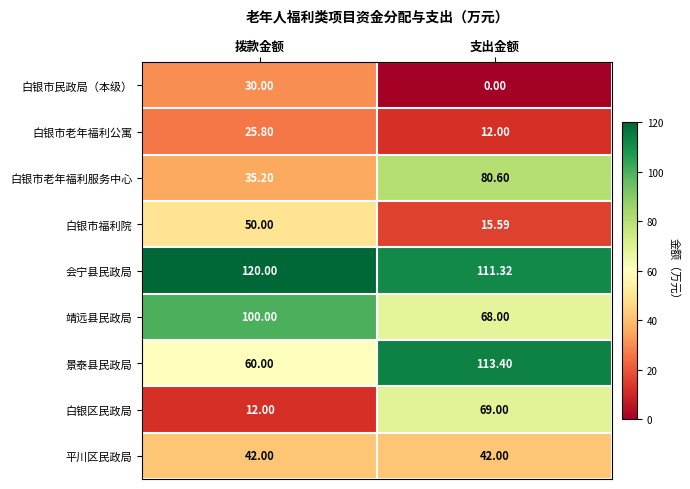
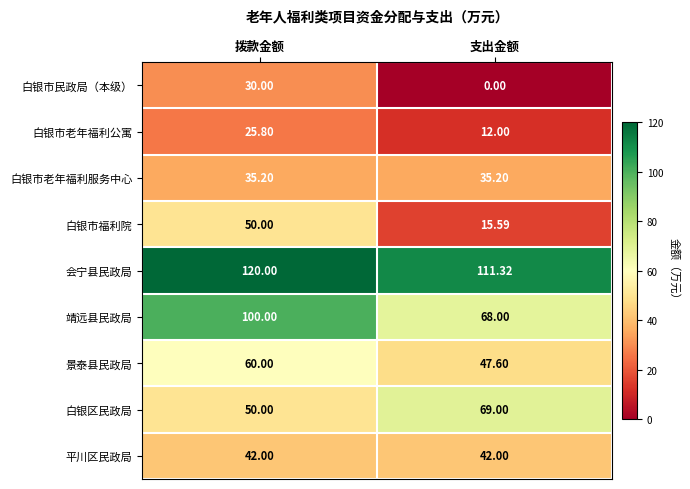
白银市老年福利服务中心, 支出金额: 80.60 -> 35.20
景泰县民政局, 支出金额: 113.40 -> 47.60
白银区民政局, 拨款金额: 12.00 -> 50.00
